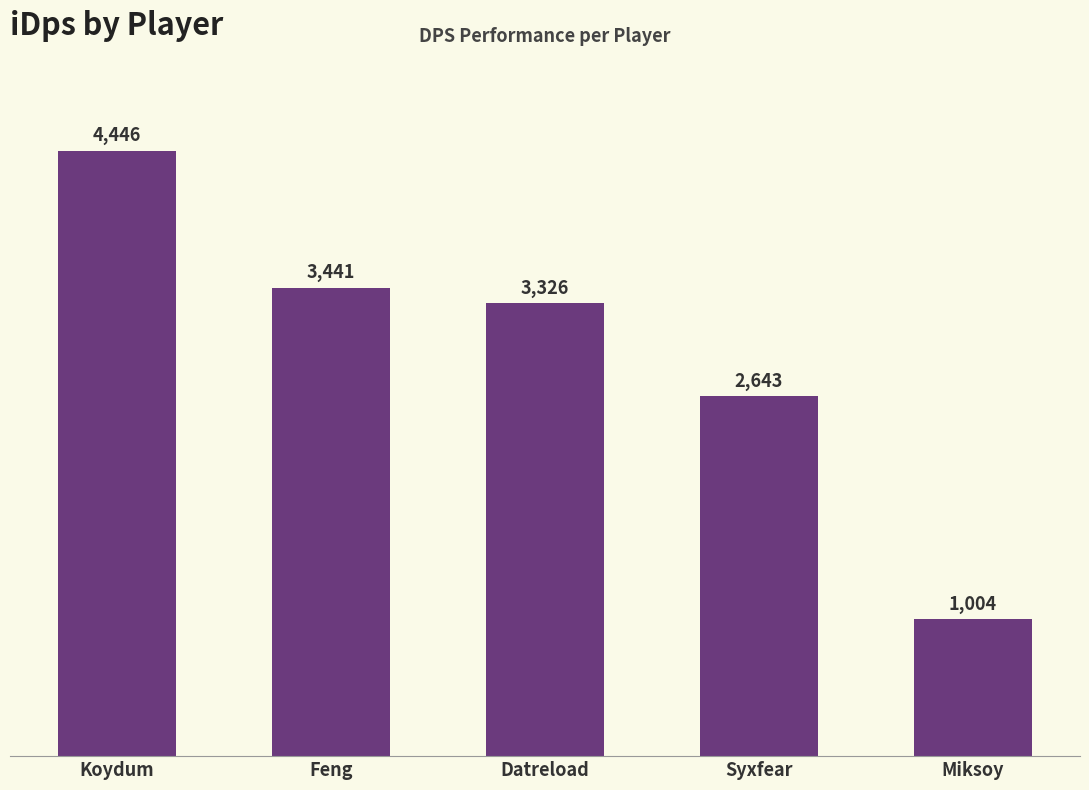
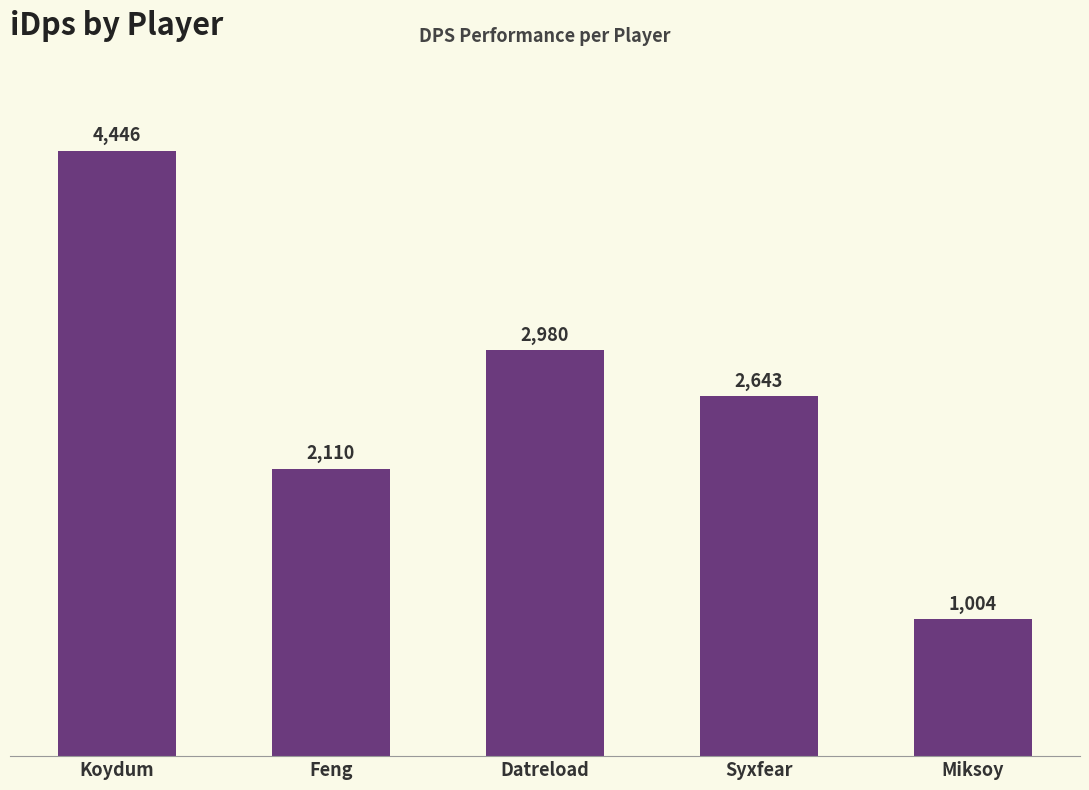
Feng: 3,441 -> 2,110
Datreload: 3,326 -> 2,980
